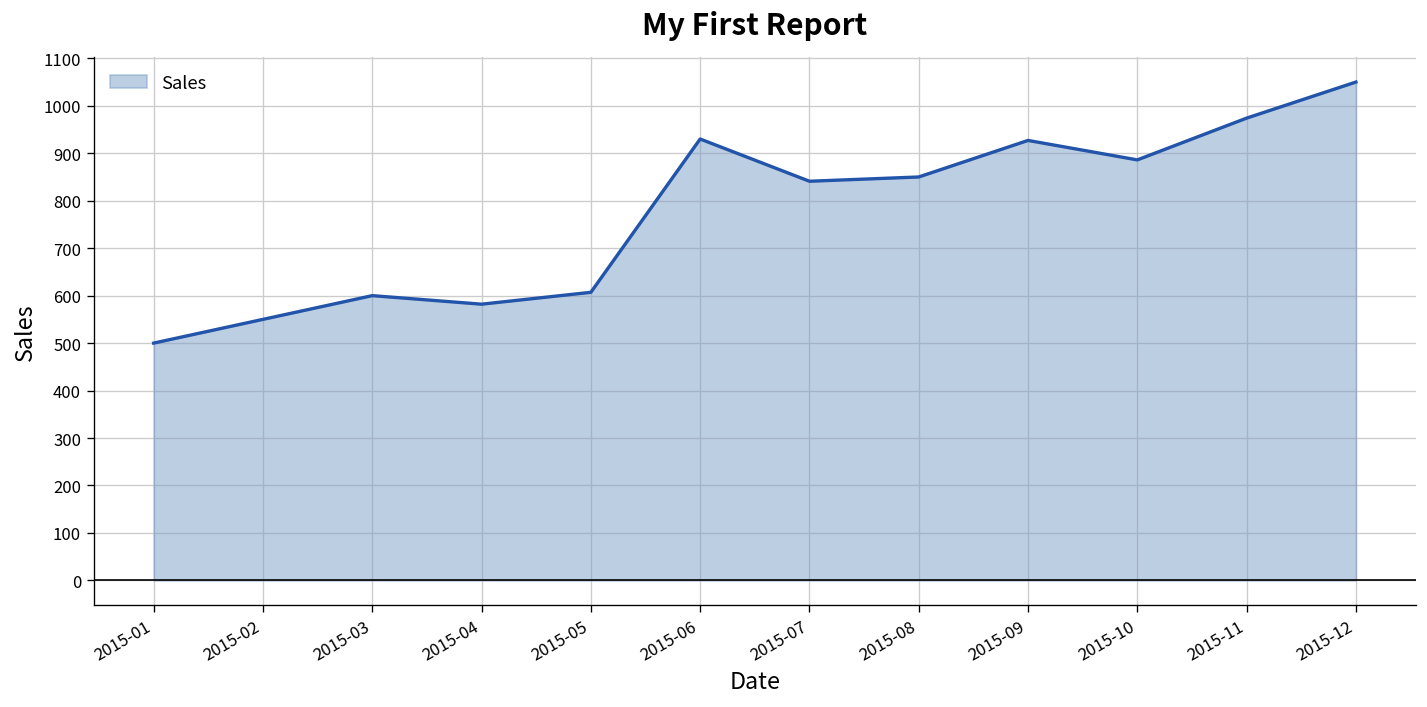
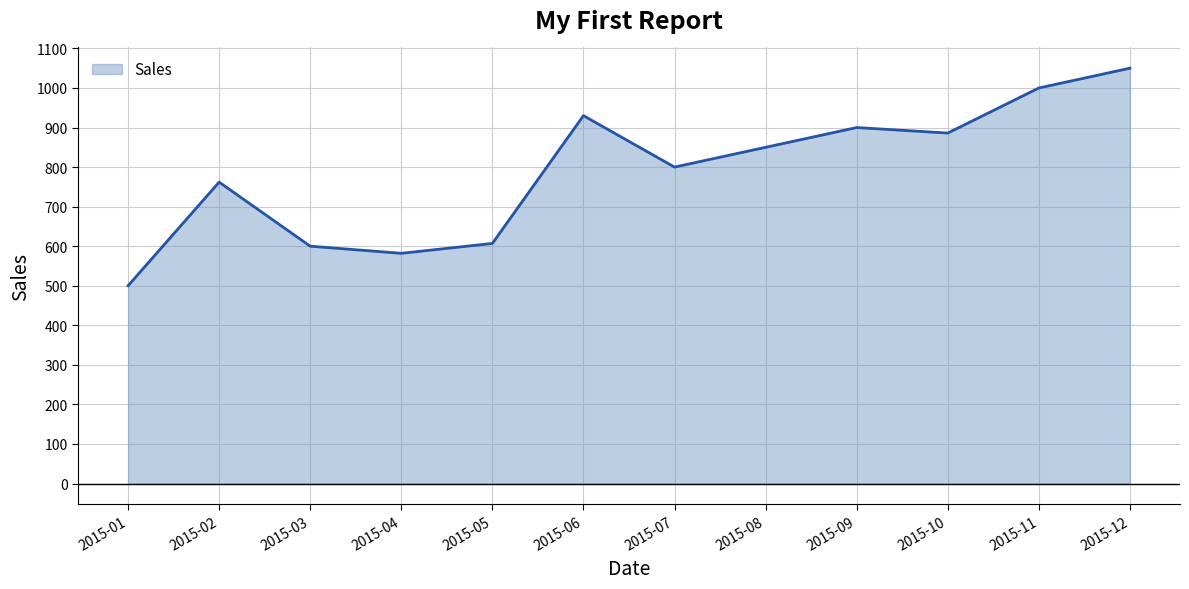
2015-02: 550 -> 760
2015-07: 840 -> 800
2015-09: 930 -> 900
2015-11: 970 -> 1000
